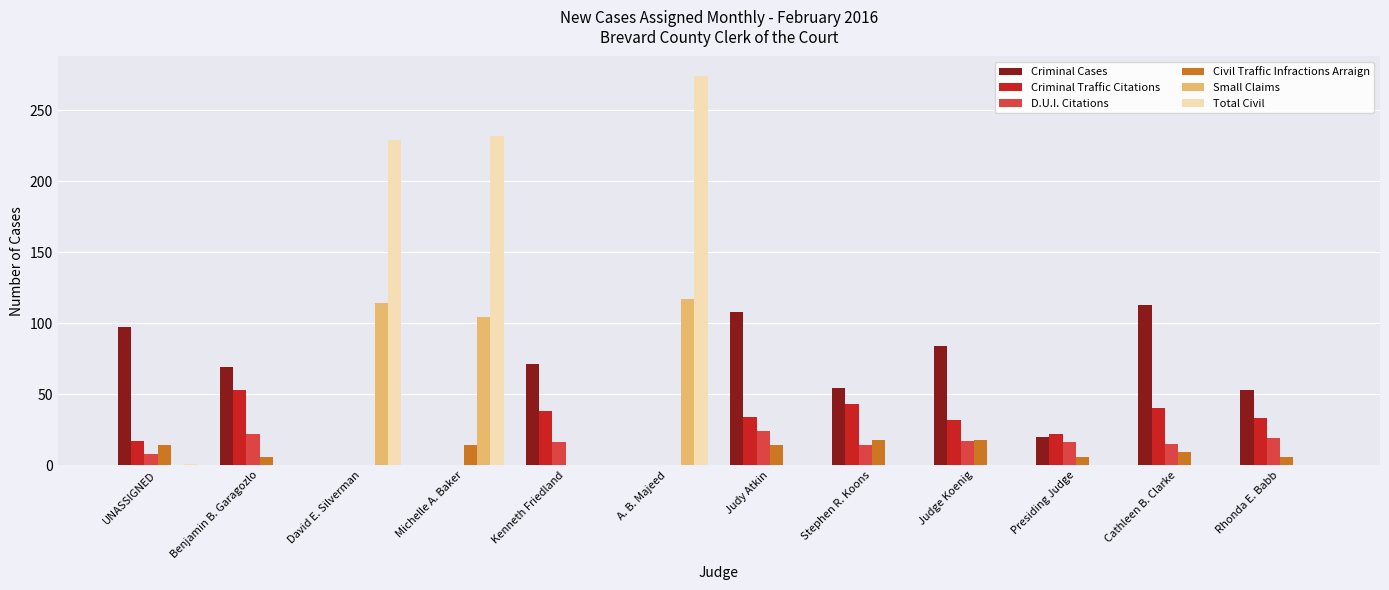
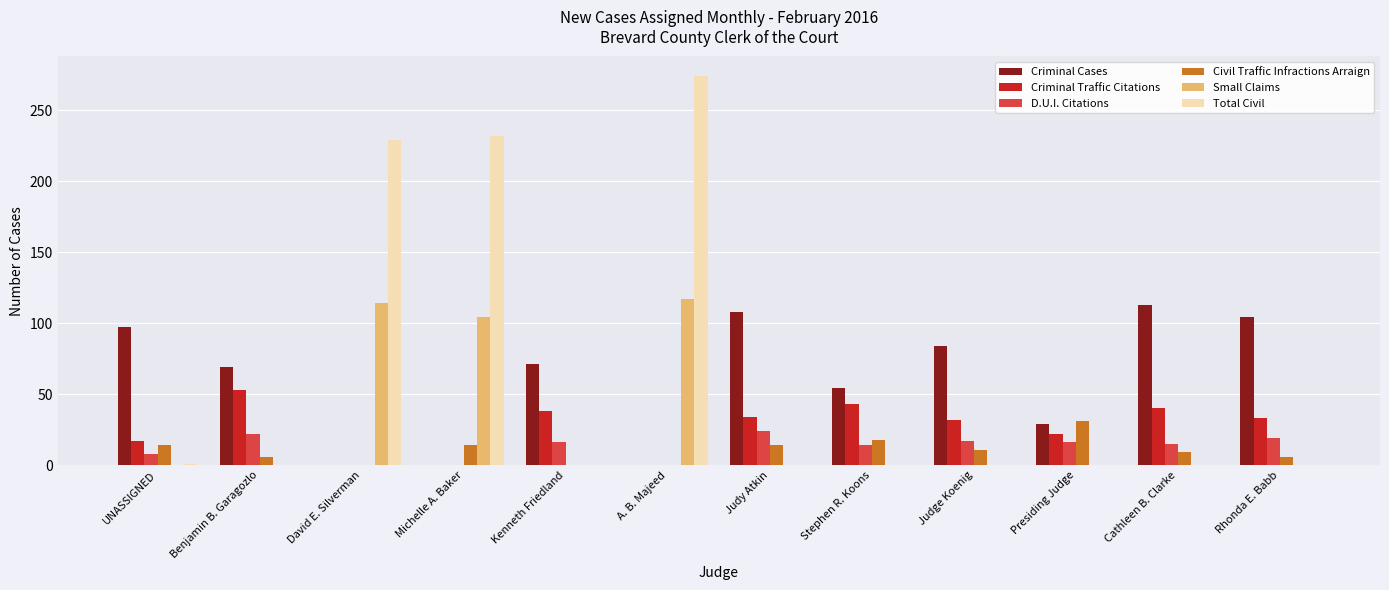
Civil Traffic Infractions Arraign, Judge Koenig: 18 -> 11
Criminal Cases, Presiding Judge: 20 -> 29
Civil Traffic Infractions Arraign, Presiding Judge: 6 -> 31
Criminal Cases, Rhonda E. Babb: 53 -> 104
